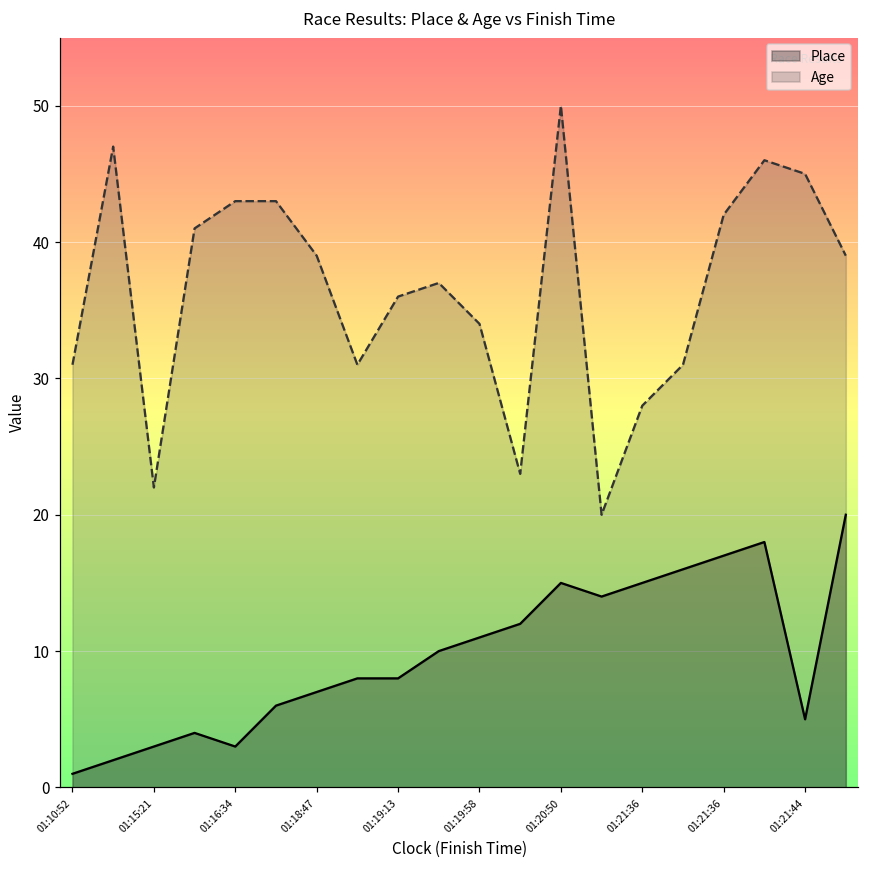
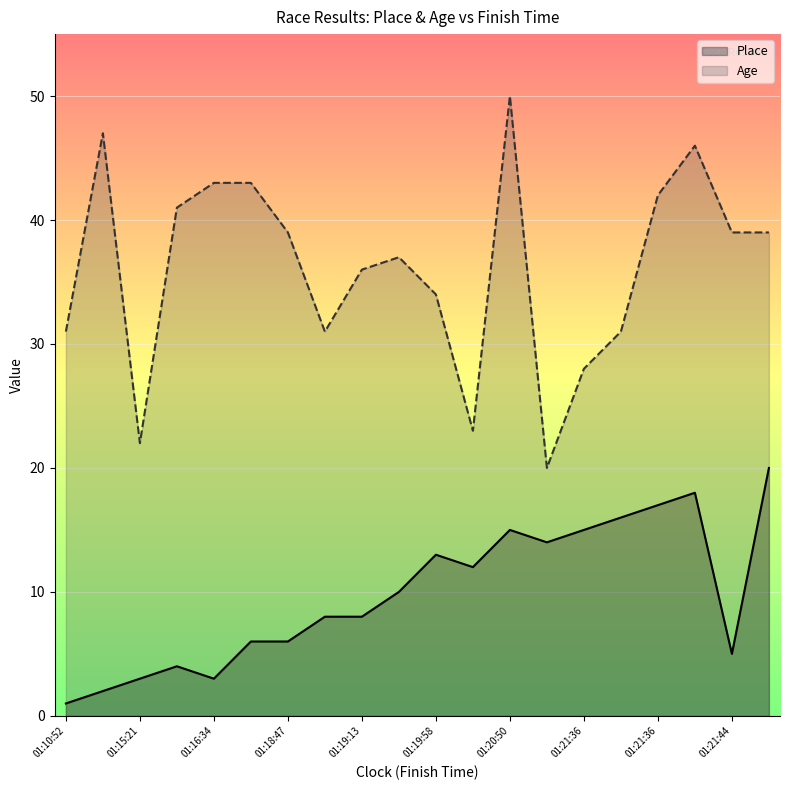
Place, 01:18:47: 7 -> 6
Place, 01:19:58: 11 -> 13
Age, 01:21:44: 45 -> 39
